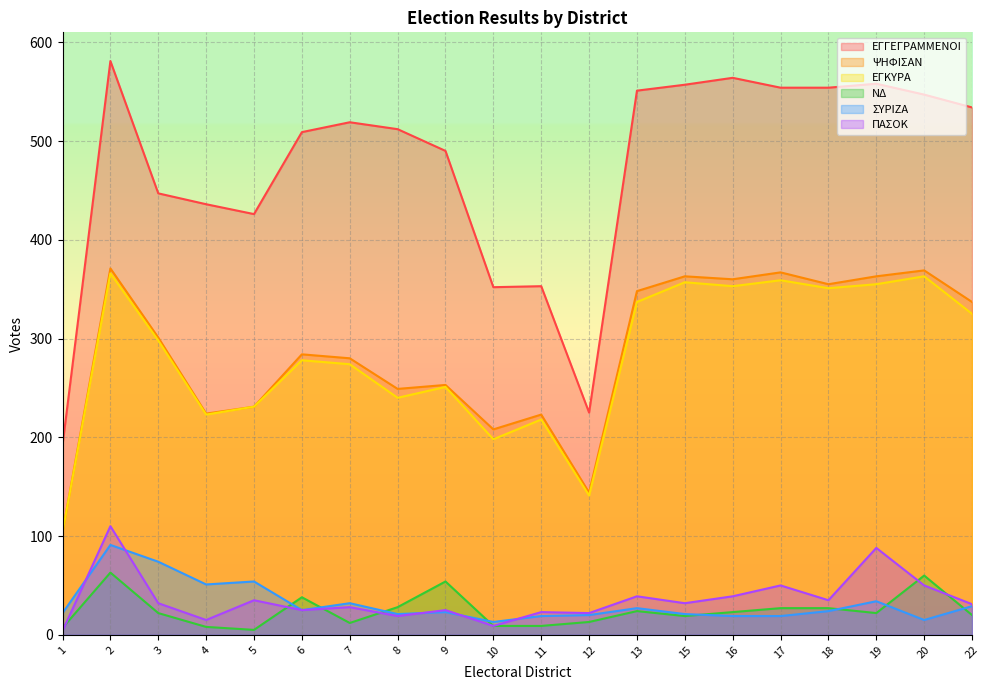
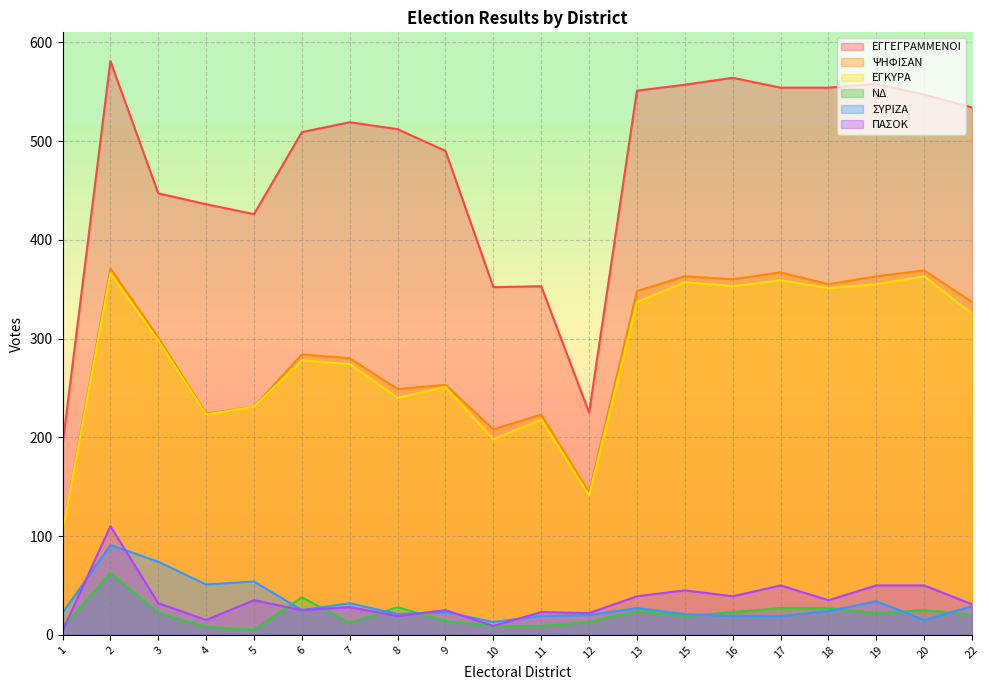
ΝΔ, 9: 50 -> 10
ΠΑΣΟΚ, 15: 30 -> 50
ΠΑΣΟΚ, 19: 90 -> 50
ΝΔ, 20: 60 -> 30
